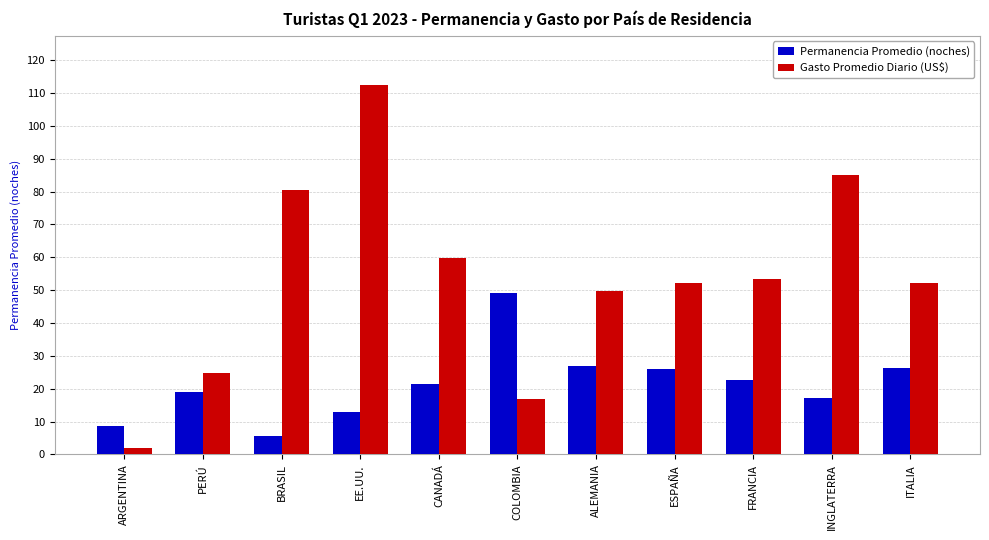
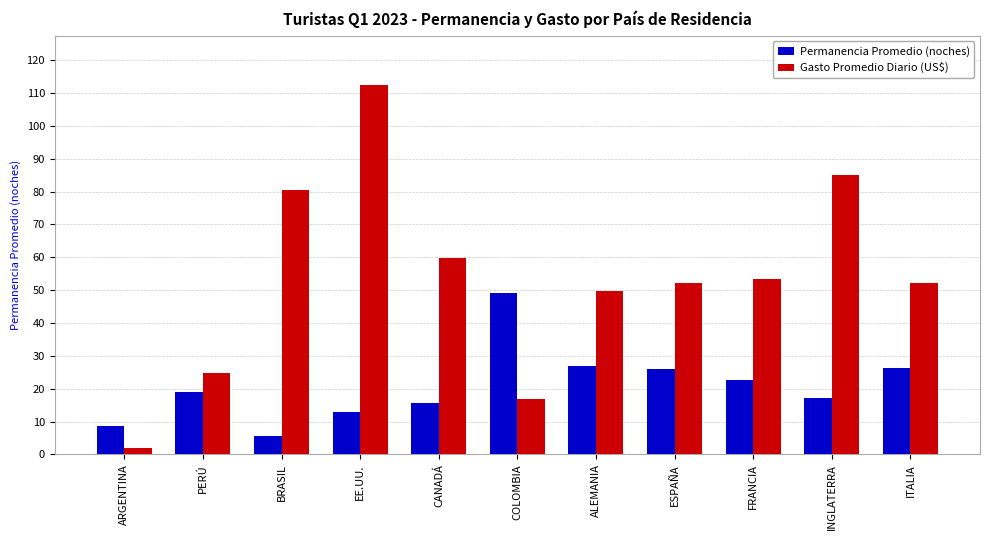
Permanencia Promedio (noches), CANADÁ: 21 -> 16
